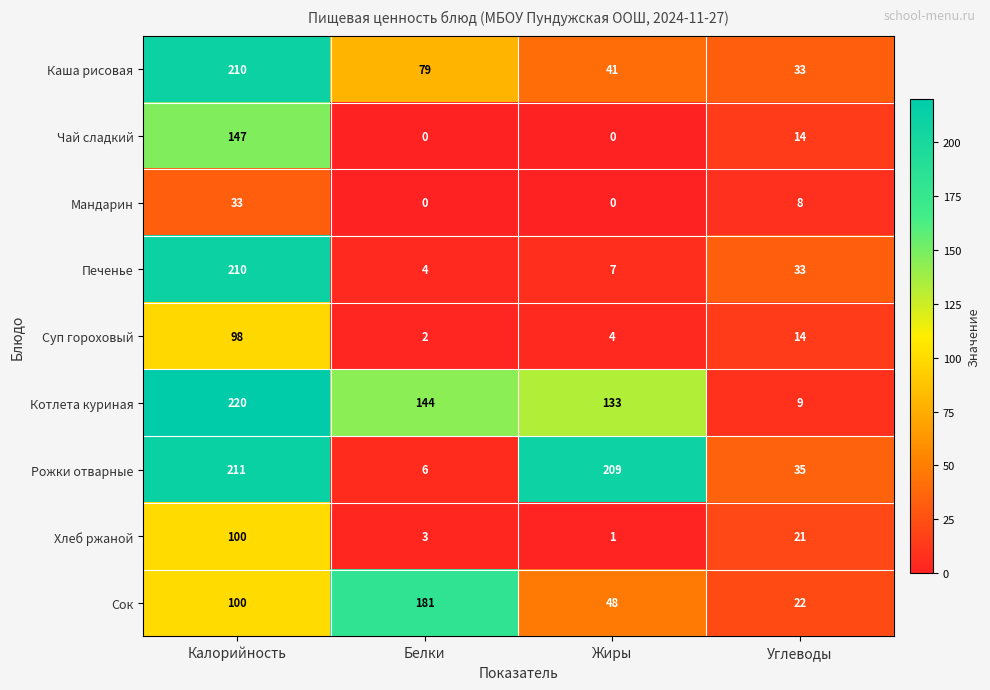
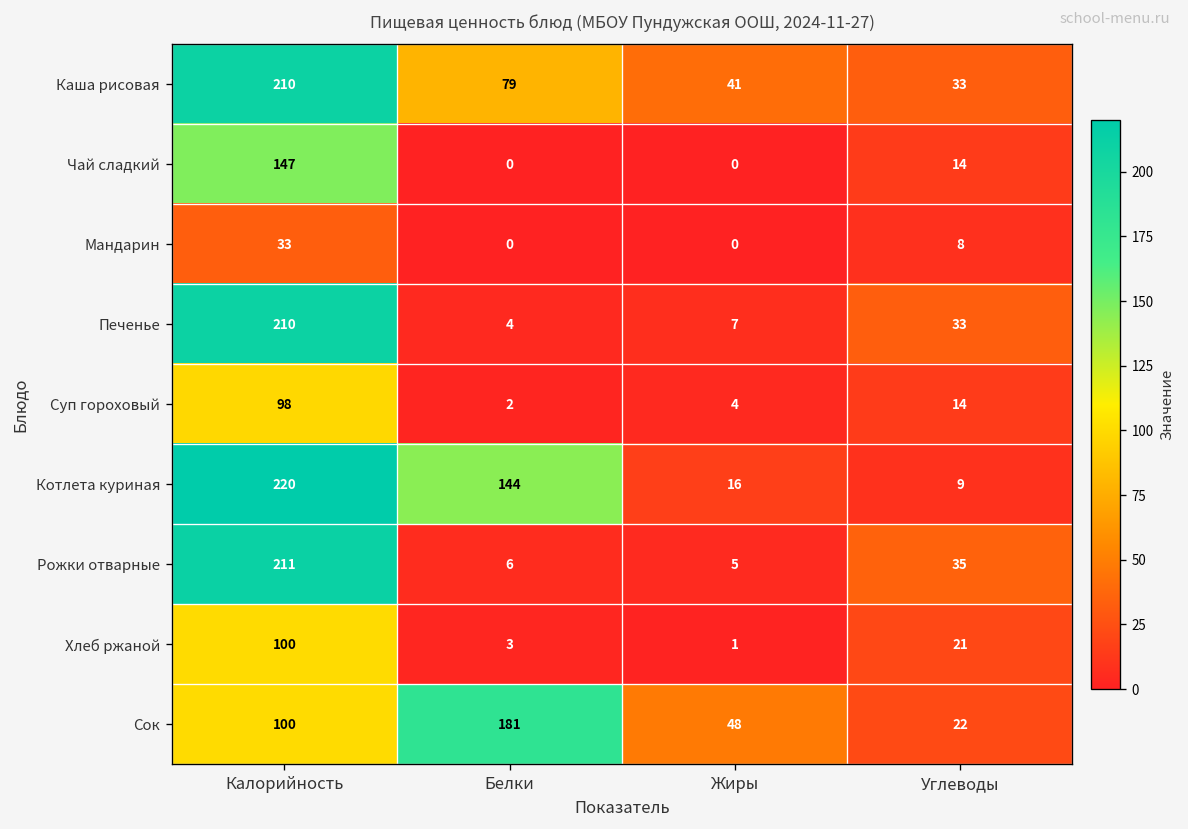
Котлета куриная, Жиры: 133 -> 16
Рожки отварные, Жиры: 209 -> 5
